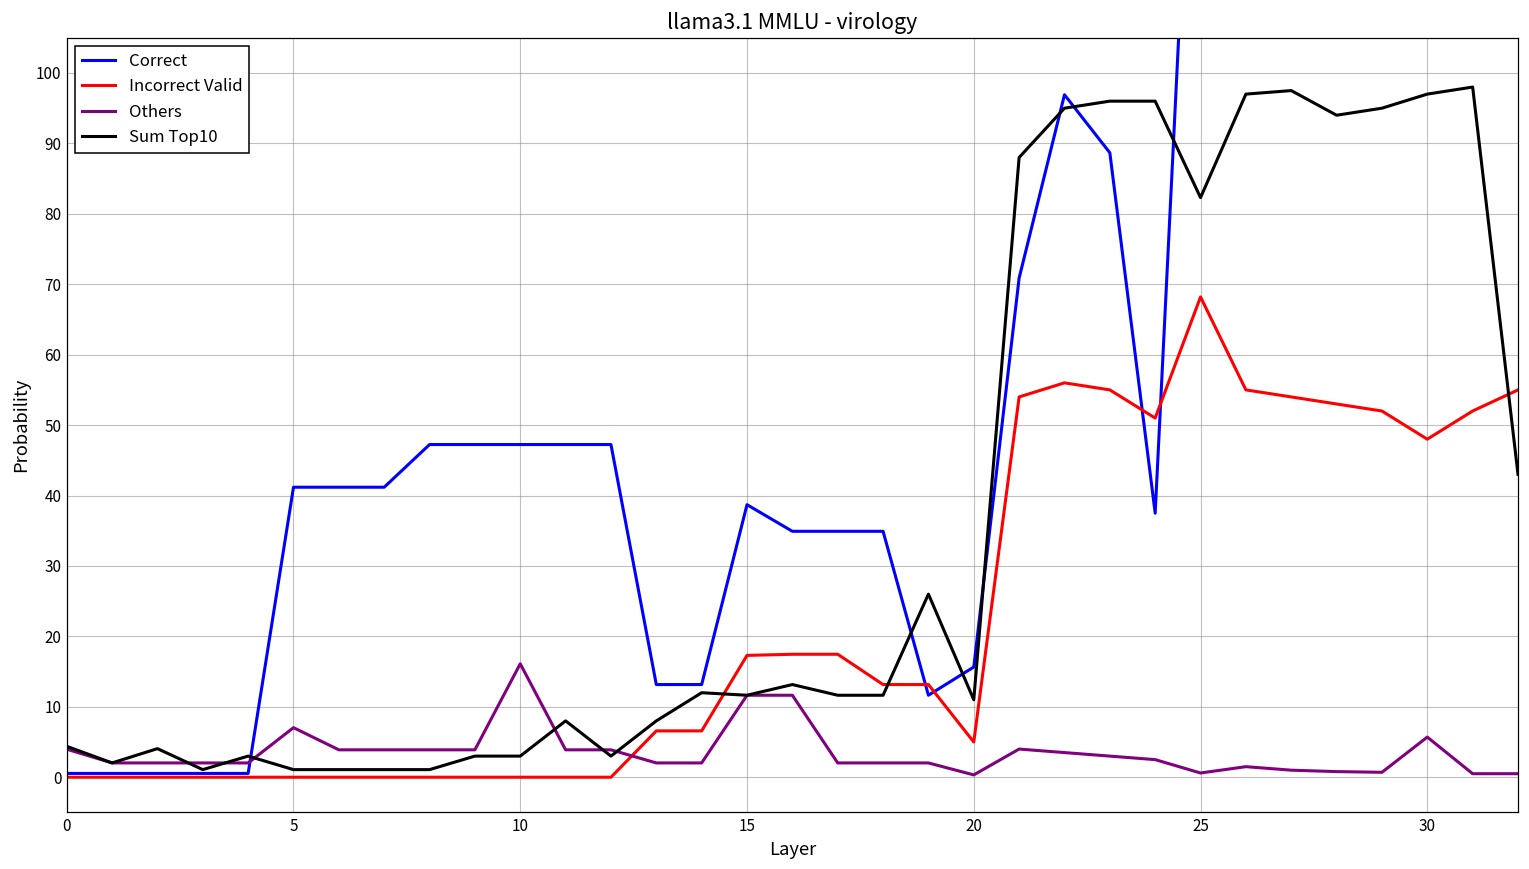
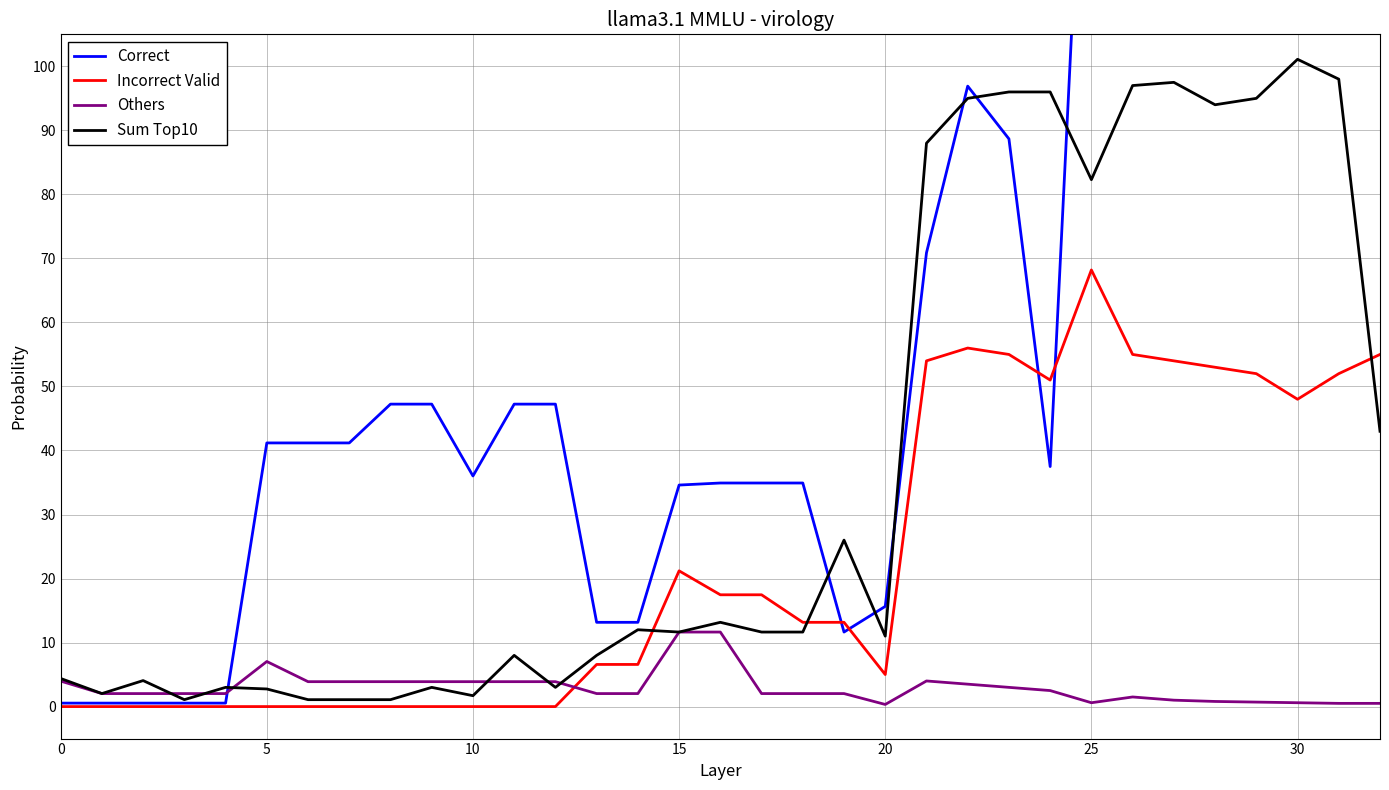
Sum Top10, 5: 1 -> 3
Correct, 10: 47 -> 36
Others, 10: 16 -> 4
Sum Top10, 10: 3 -> 2
Correct, 15: 39 -> 35
Incorrect Valid, 15: 17 -> 21
Others, 30: 6 -> 1
Sum Top10, 30: 97 -> 101
